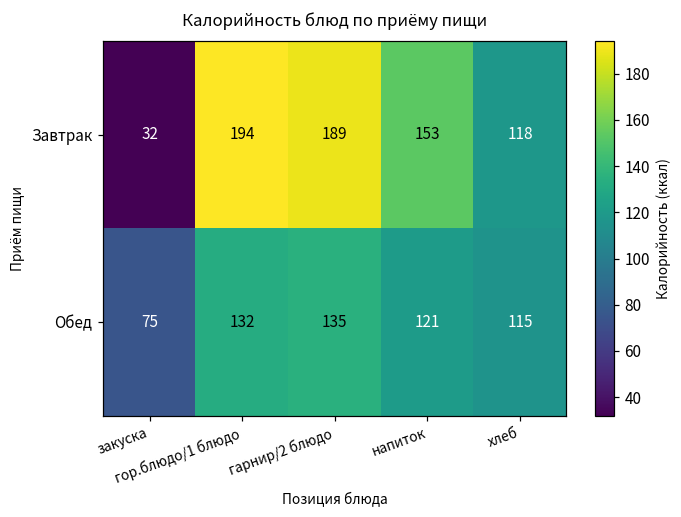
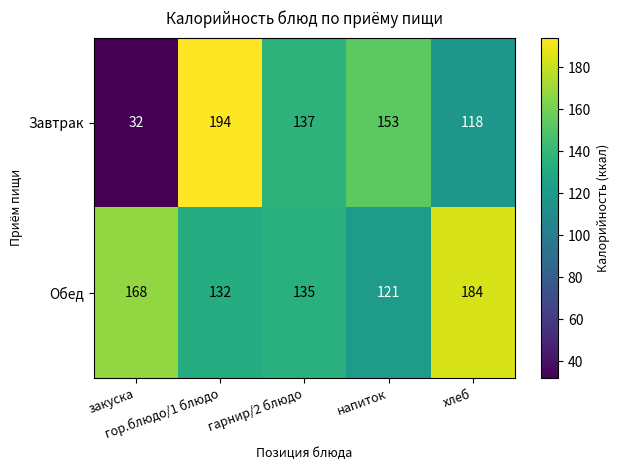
Завтрак, гарнир/2 блюдо: 189 -> 137
Обед, закуска: 75 -> 168
Обед, хлеб: 115 -> 184
